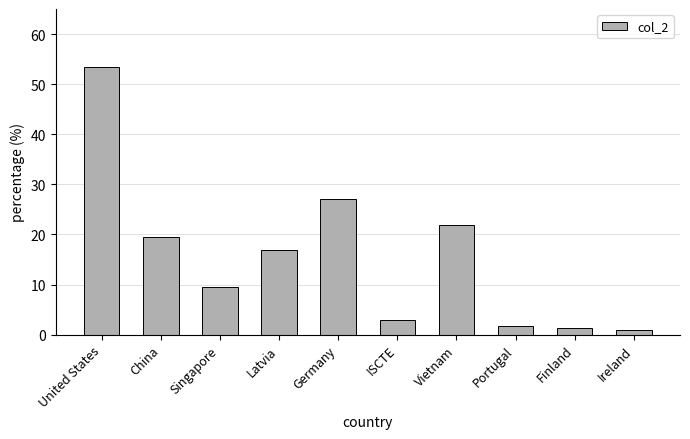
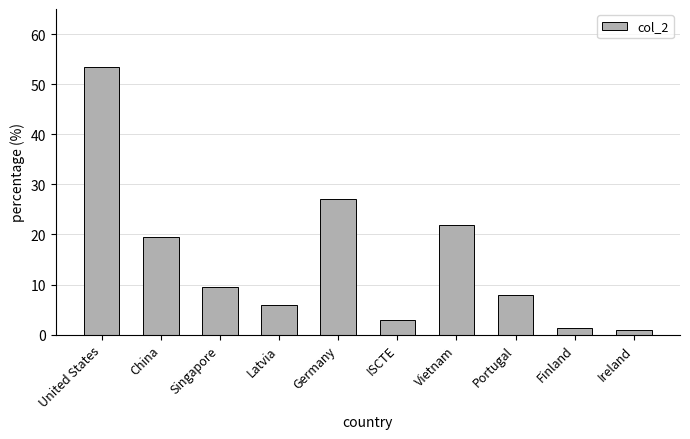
Latvia: 17 -> 6
Portugal: 2 -> 8
